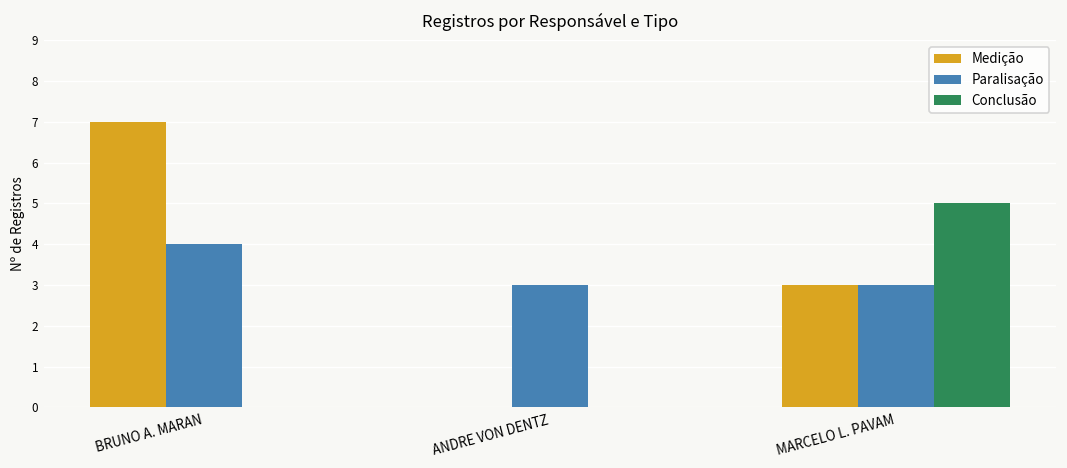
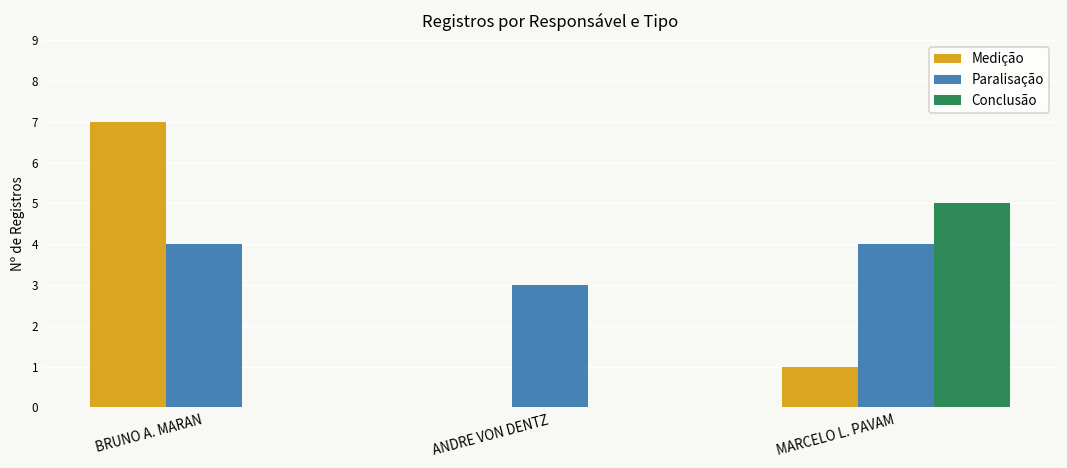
Medição, MARCELO L. PAVAM: 3 -> 1
Paralisação, MARCELO L. PAVAM: 3 -> 4
